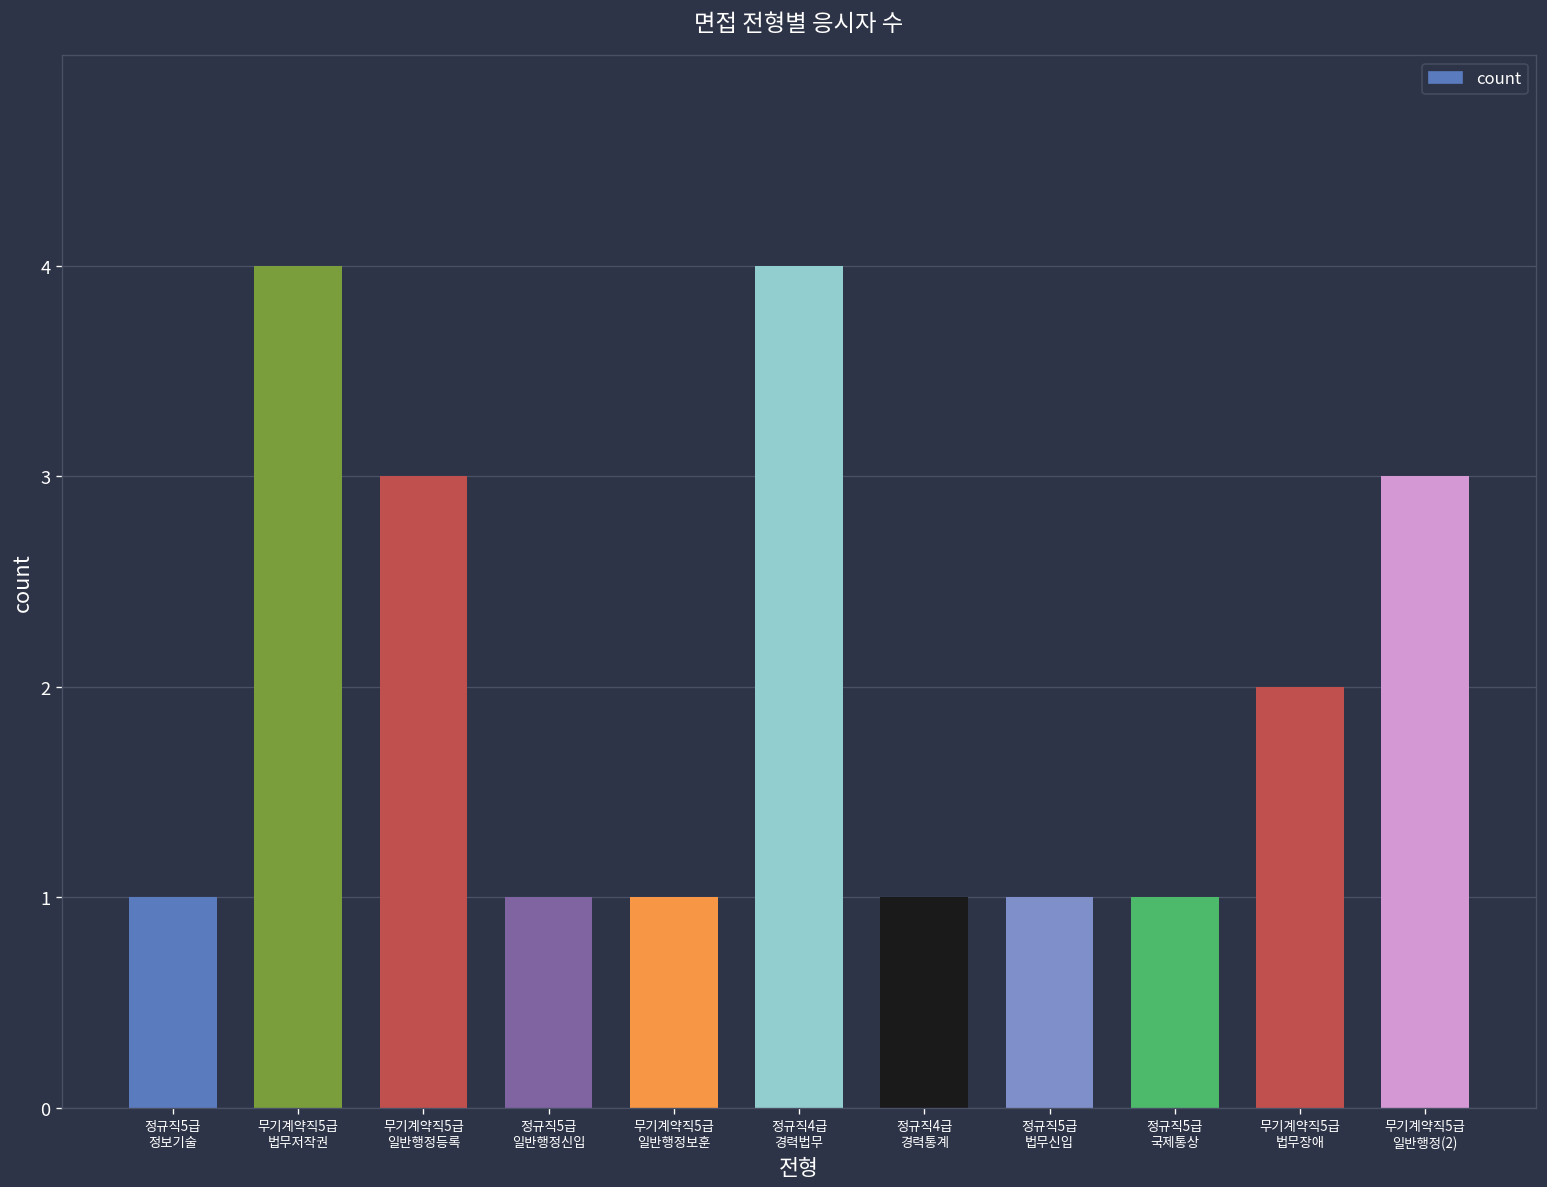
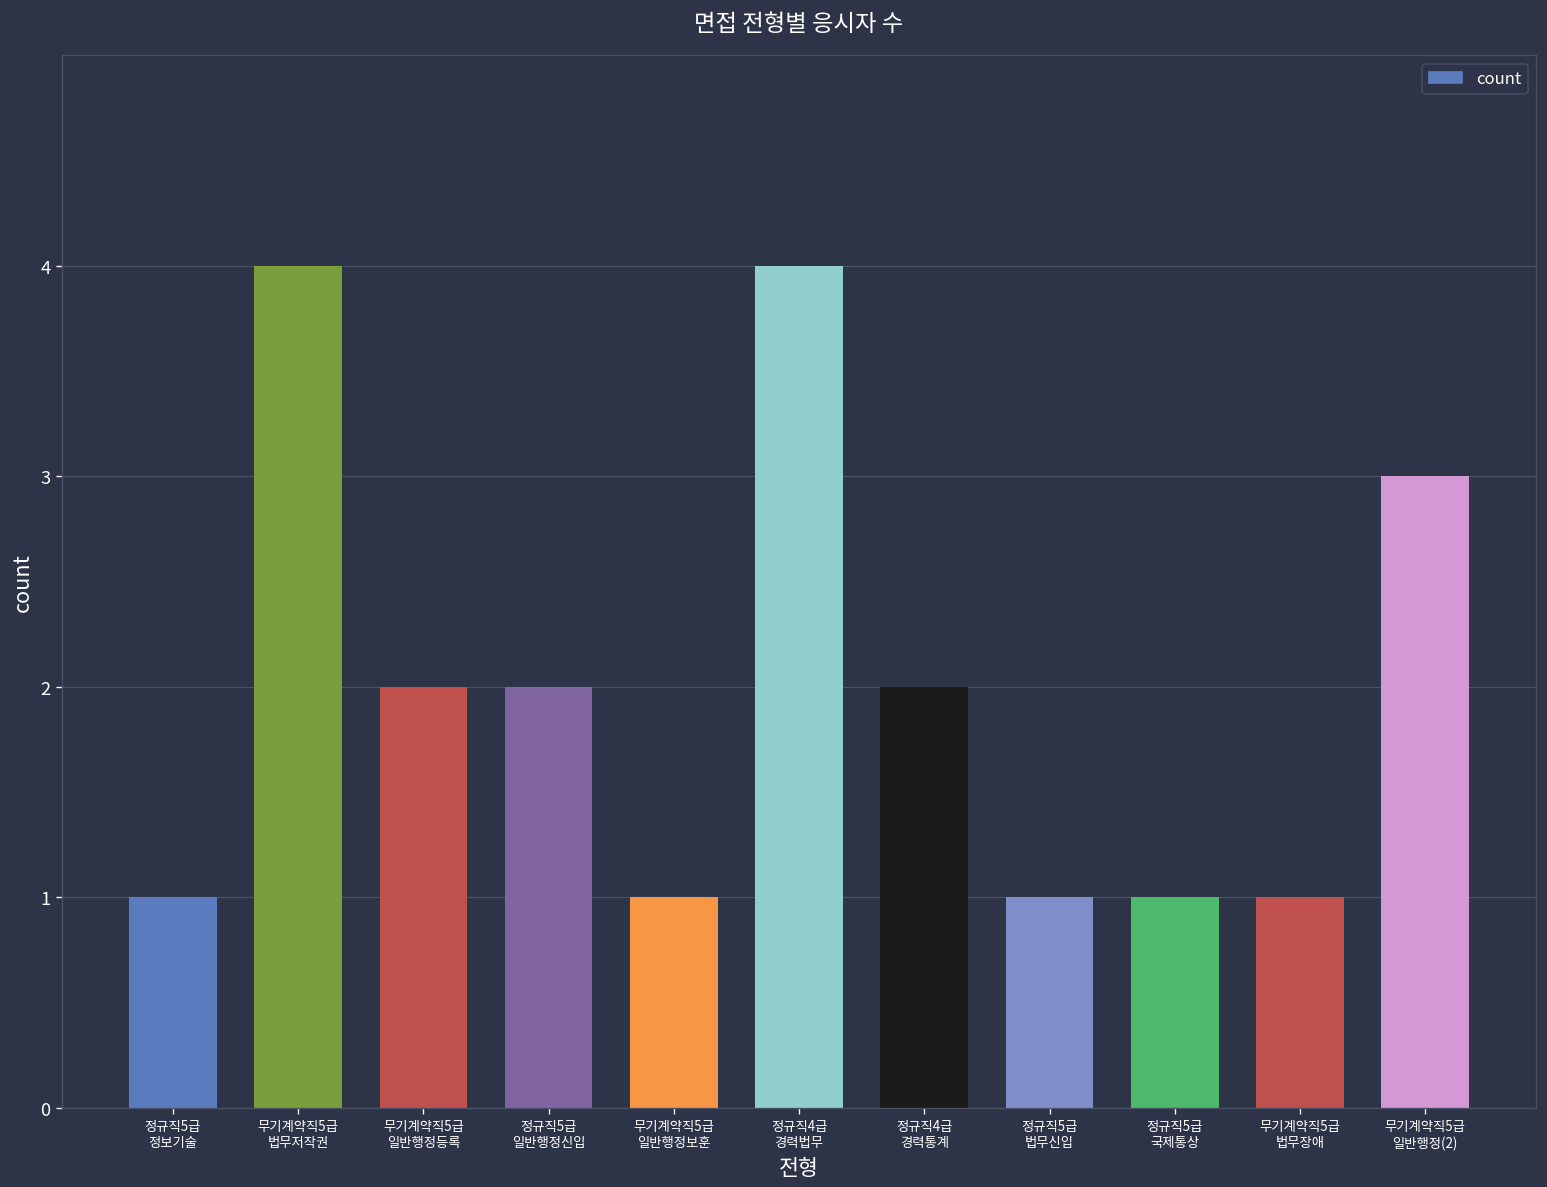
무기계약직5급 일반행정등록: 3 -> 2
정규직5급 일반행정신입: 1 -> 2
정규직4급 경력통계: 1 -> 2
무기계약직5급 법무장애: 2 -> 1
